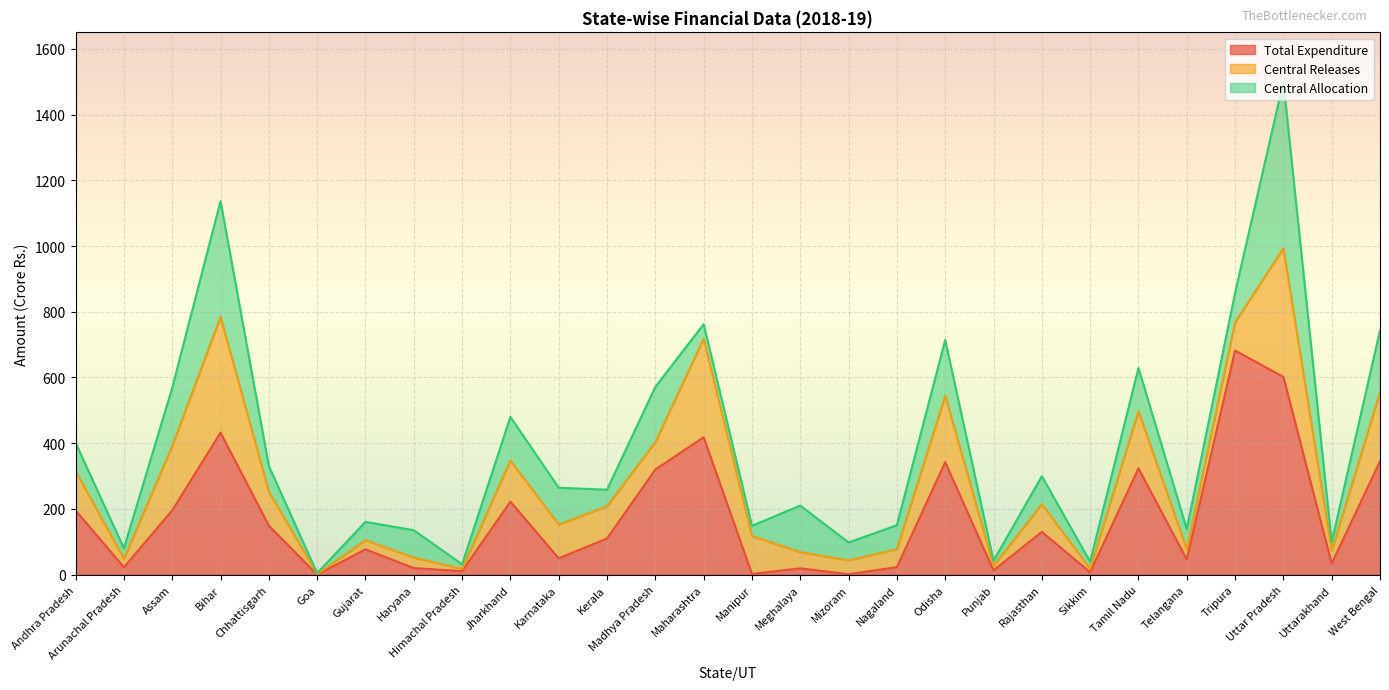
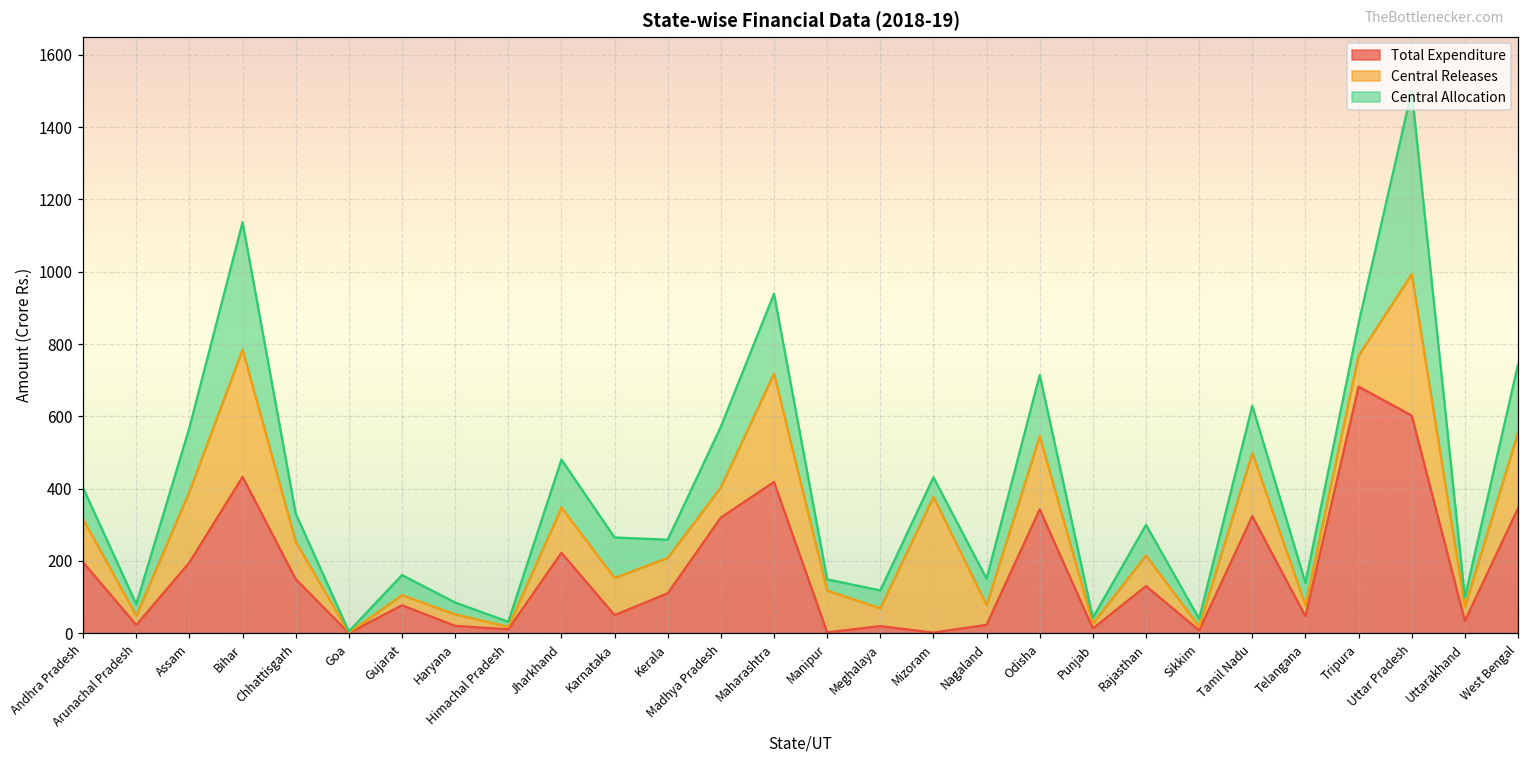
Central Allocation, Haryana: 80 -> 30
Central Allocation, Maharashtra: 40 -> 220
Central Allocation, Meghalaya: 140 -> 50
Central Releases, Mizoram: 40 -> 380
